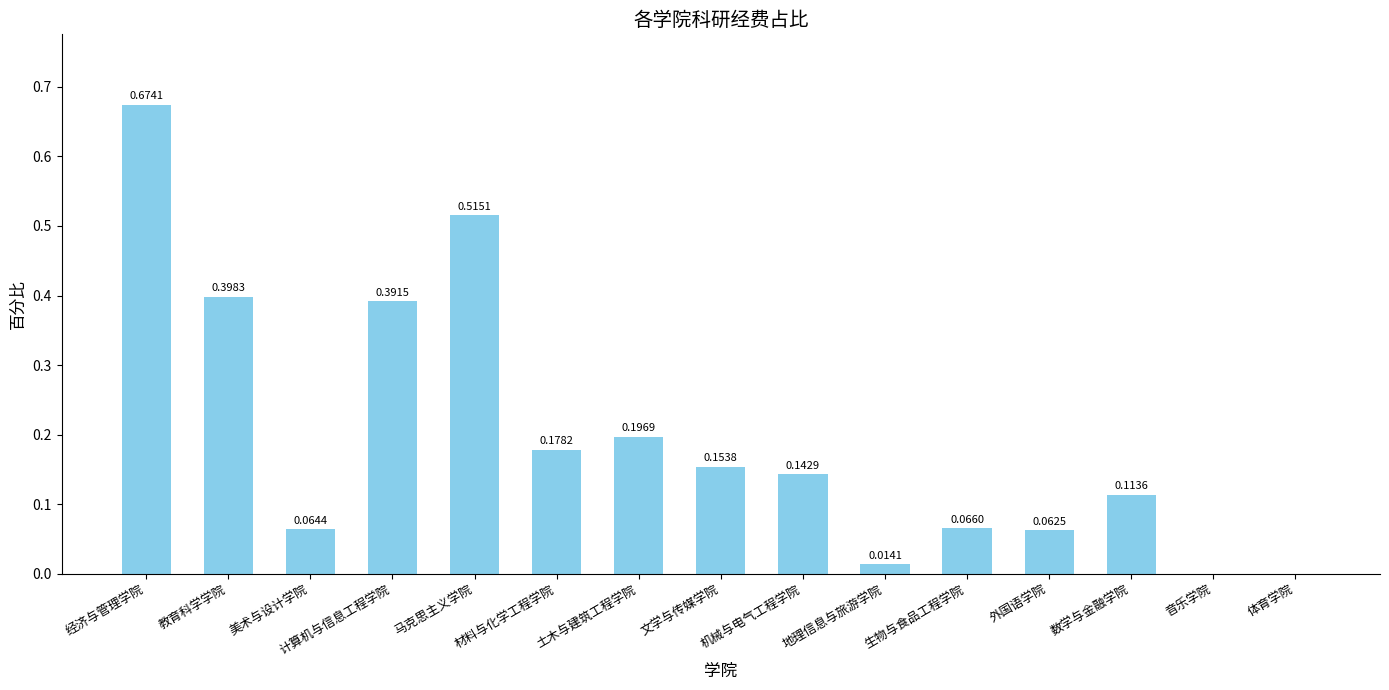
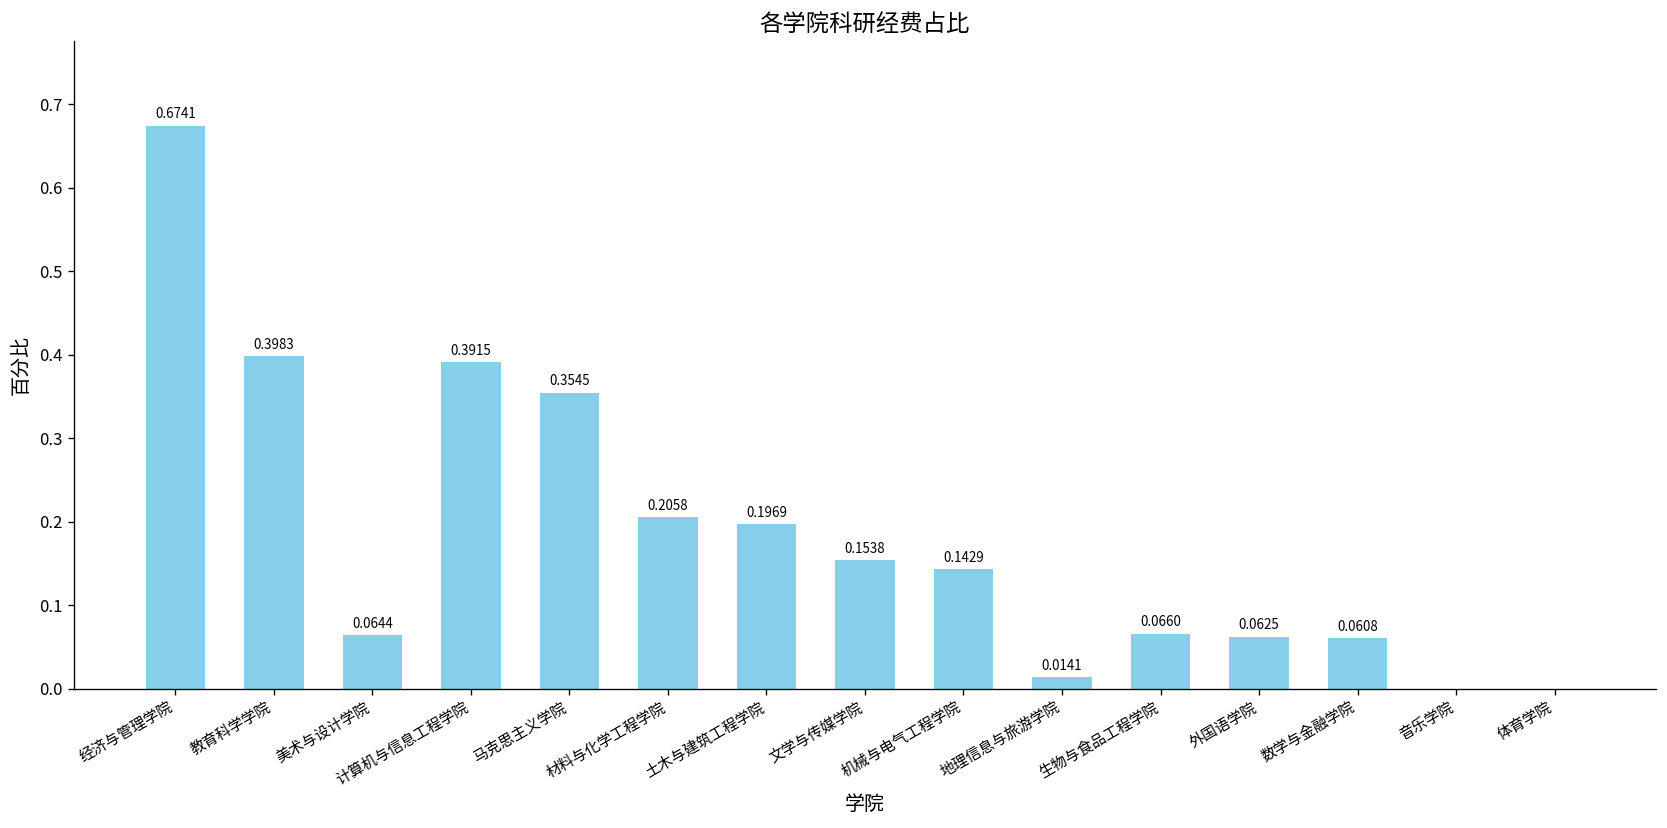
马克思主义学院: 0.5151 -> 0.3545
材料与化学工程学院: 0.1782 -> 0.2058
数学与金融学院: 0.1136 -> 0.0608
